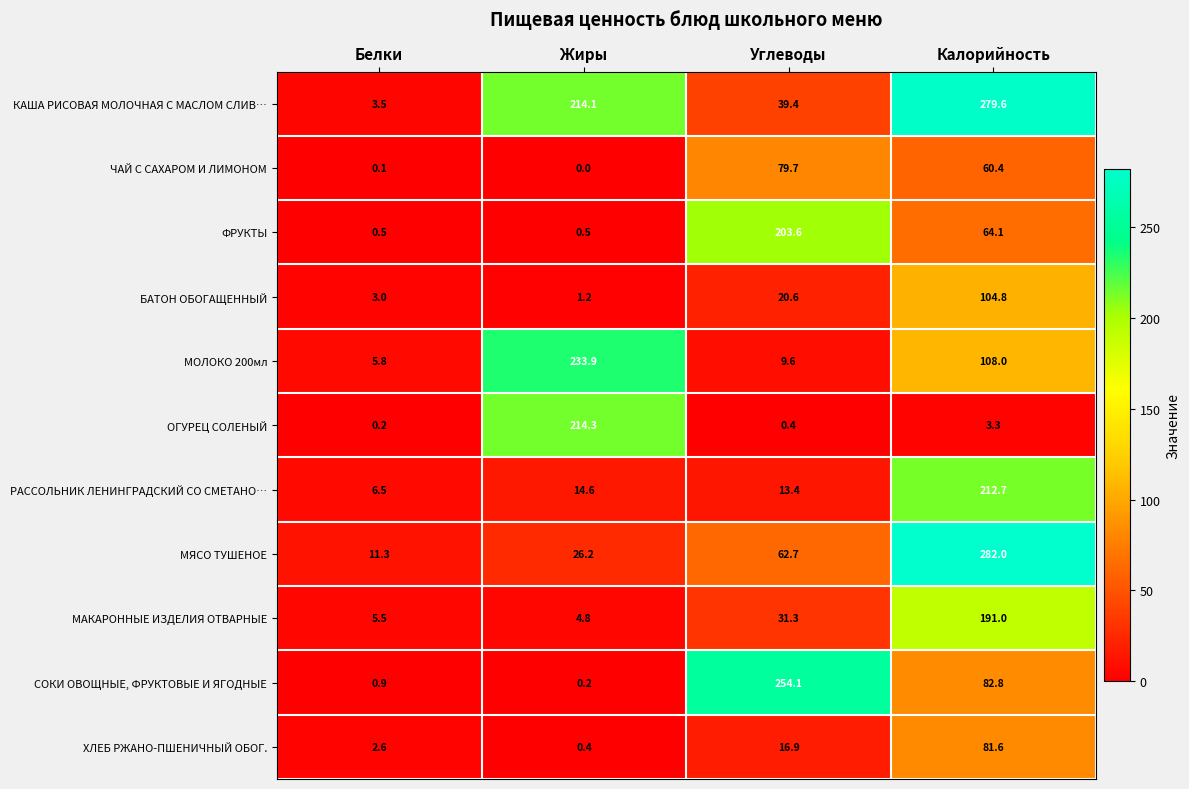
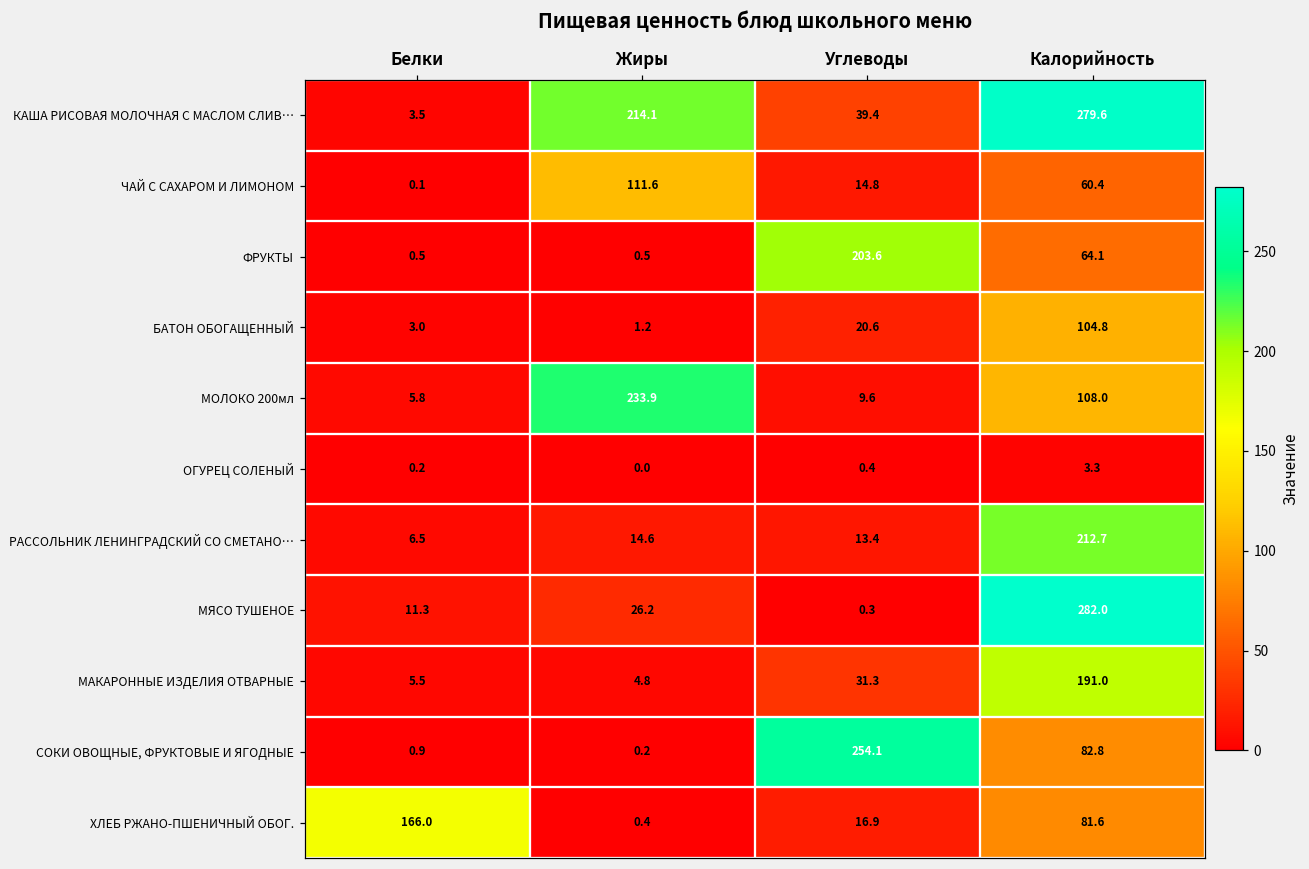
ЧАЙ С САХАРОМ И ЛИМОНОМ, Жиры: 0.0 -> 111.6
ЧАЙ С САХАРОМ И ЛИМОНОМ, Углеводы: 79.7 -> 14.8
ОГУРЕЦ СОЛЕНЫЙ, Жиры: 214.3 -> 0.0
МЯСО ТУШЕНОЕ, Углеводы: 62.7 -> 0.3
ХЛЕБ РЖАНО-ПШЕНИЧНЫЙ ОБОГ., Белки: 2.6 -> 166.0
